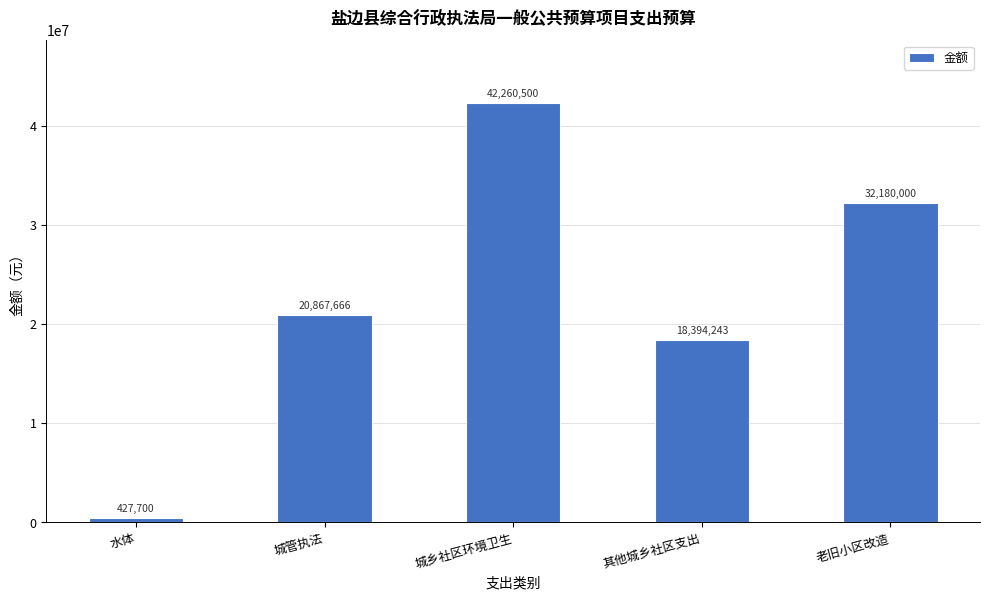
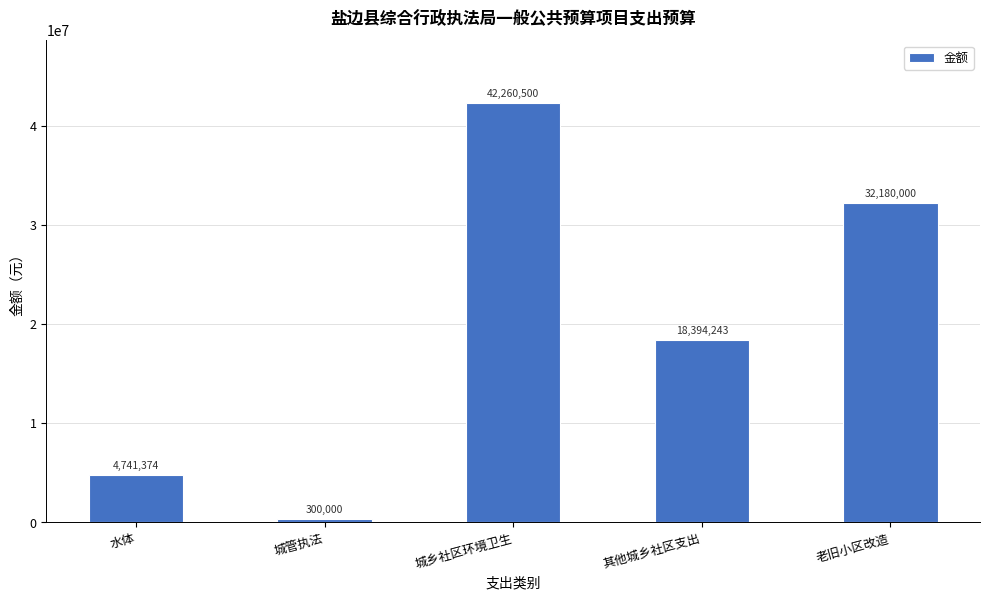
水体: 427,700 -> 4,741,374
城管执法: 20,867,666 -> 300,000
